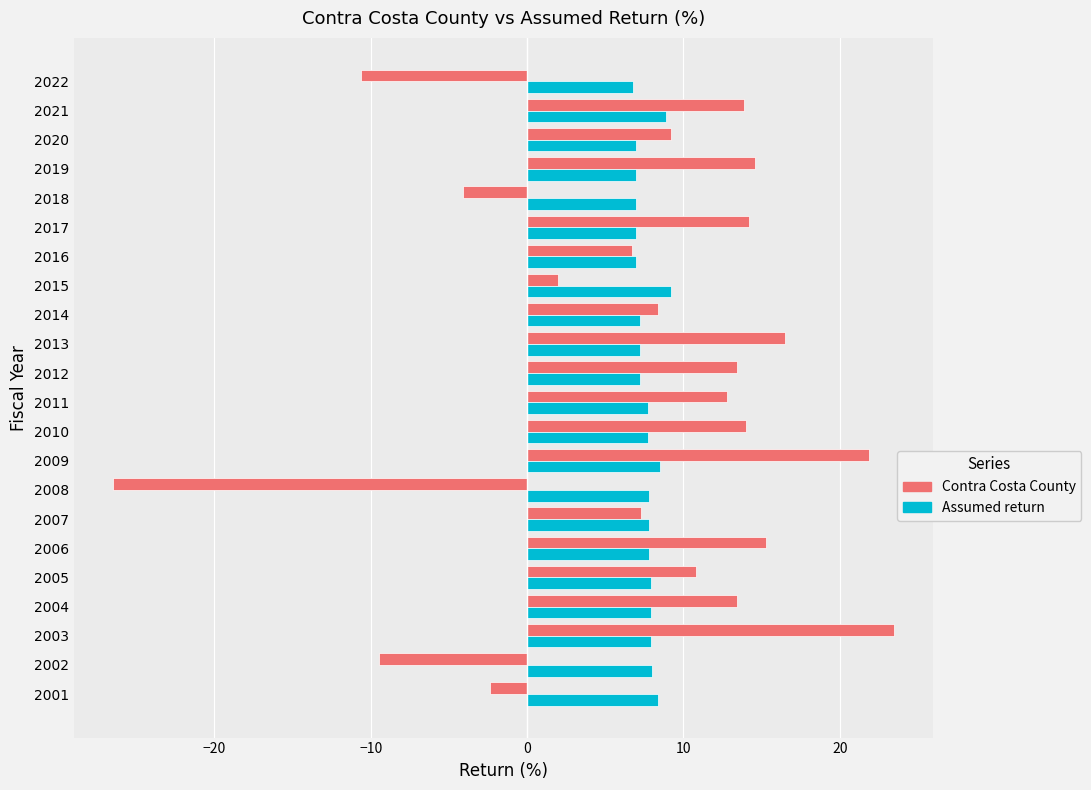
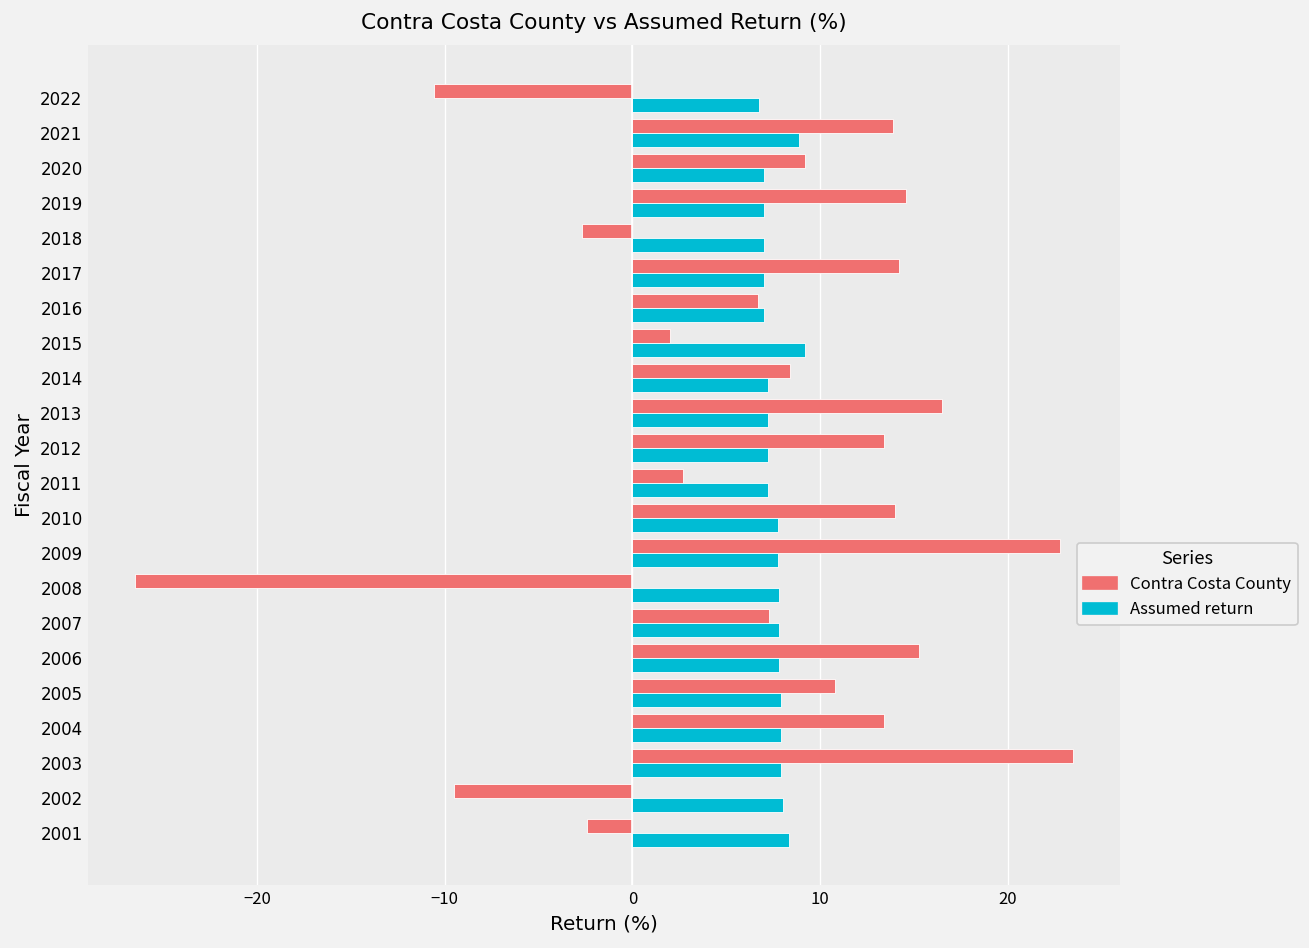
Contra Costa County, 2018: -4.1 -> -2.7
Contra Costa County, 2011: 12.8 -> 2.7
Assumed return, 2011: 7.8 -> 7.2
Contra Costa County, 2009: 21.9 -> 22.8
Assumed return, 2009: 8.5 -> 7.8
